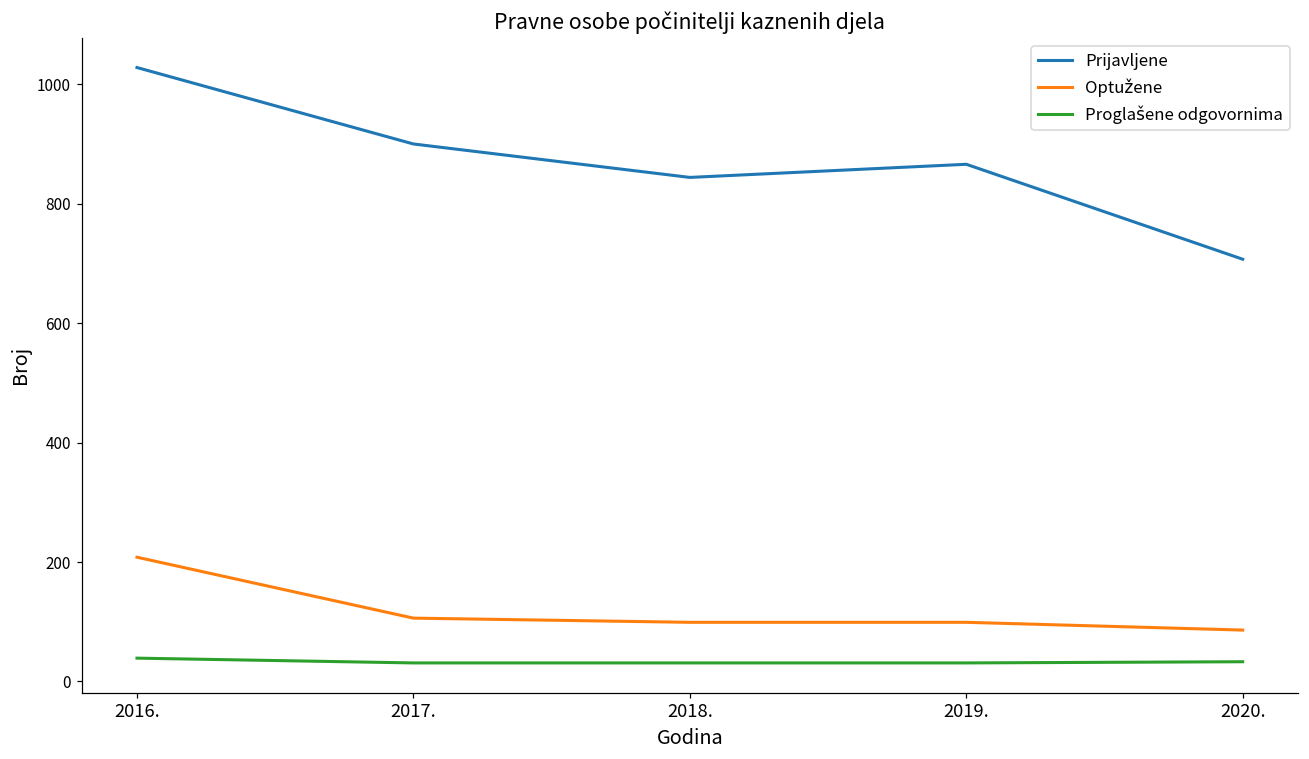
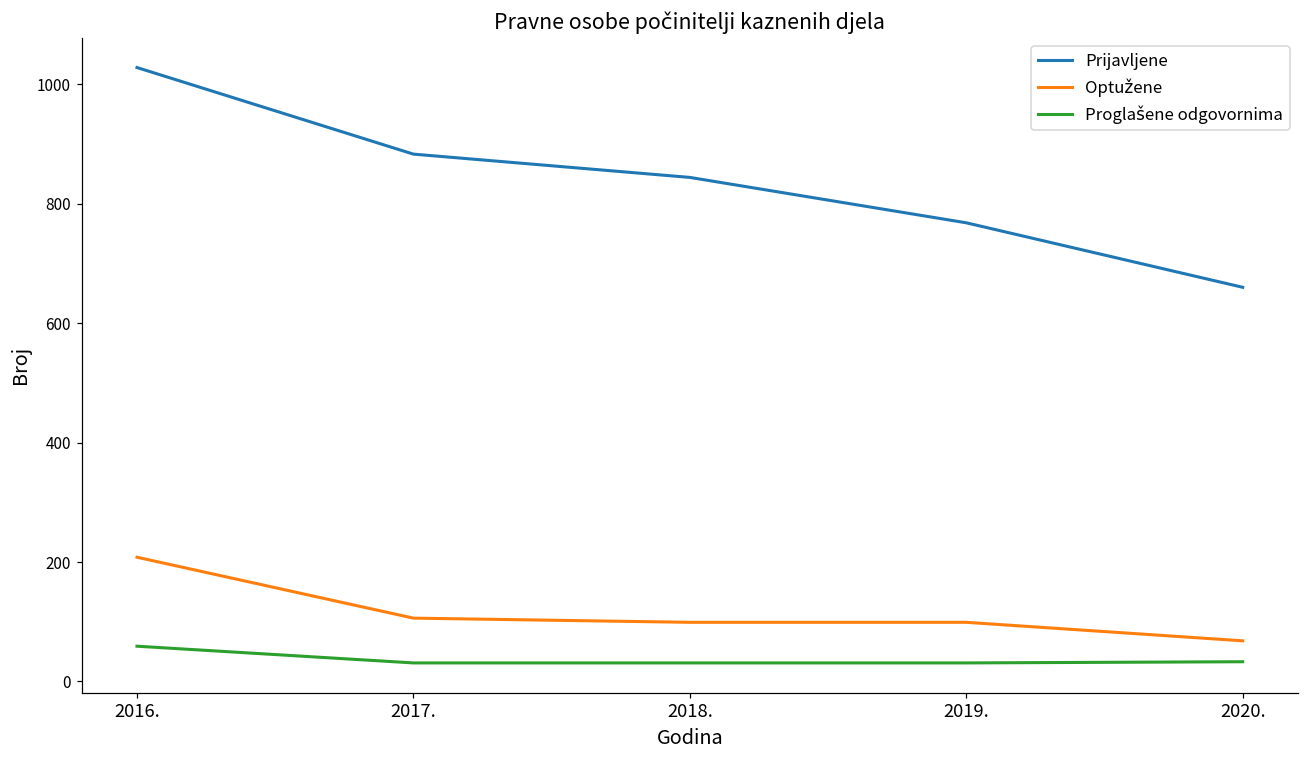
Proglašene odgovornima, 2016.: 40 -> 60
Prijavljene, 2017.: 900 -> 880
Prijavljene, 2019.: 870 -> 770
Prijavljene, 2020.: 710 -> 660
Optužene, 2020.: 90 -> 70
